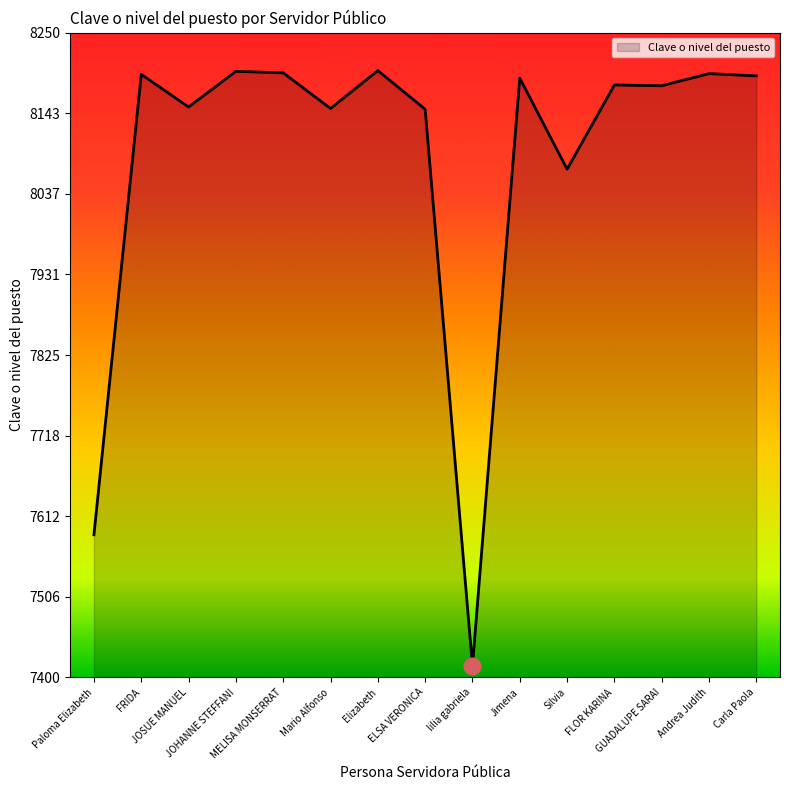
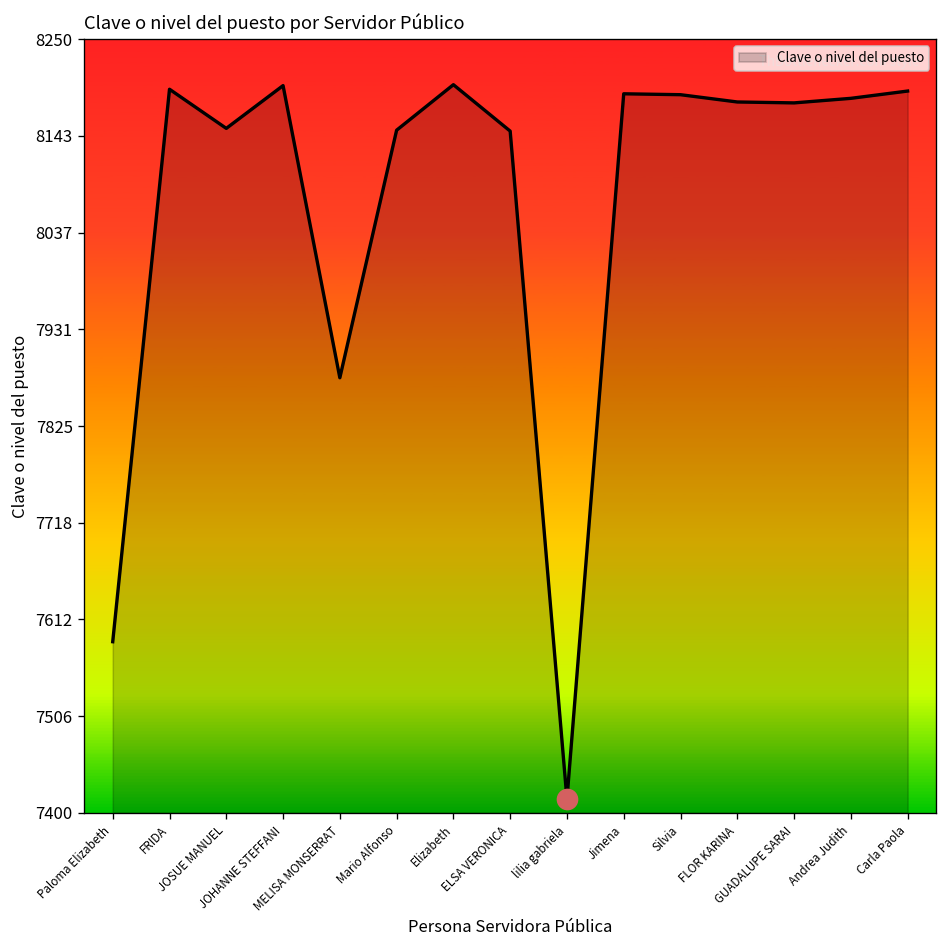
Clave o nivel del puesto, MELISA MONSERRAT: 8200 -> 7880
Clave o nivel del puesto, Silvia: 8070 -> 8190
Clave o nivel del puesto, Andrea Judith: 8200 -> 8190
